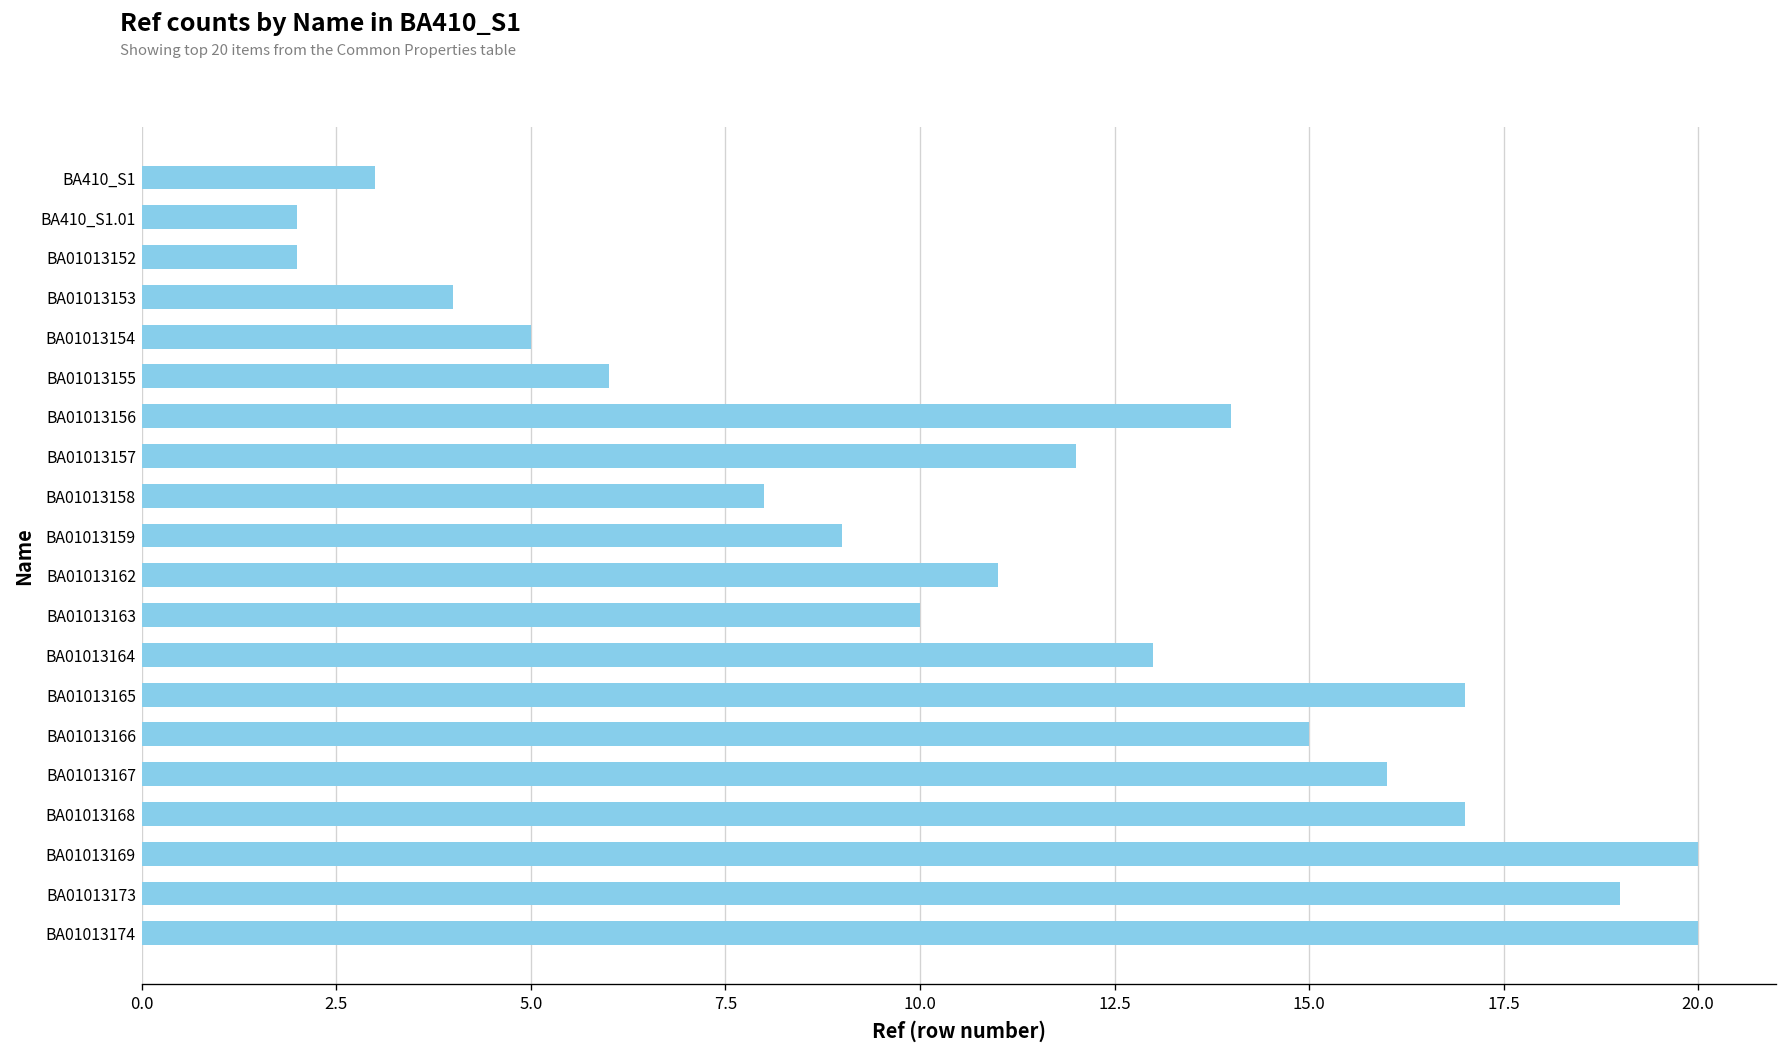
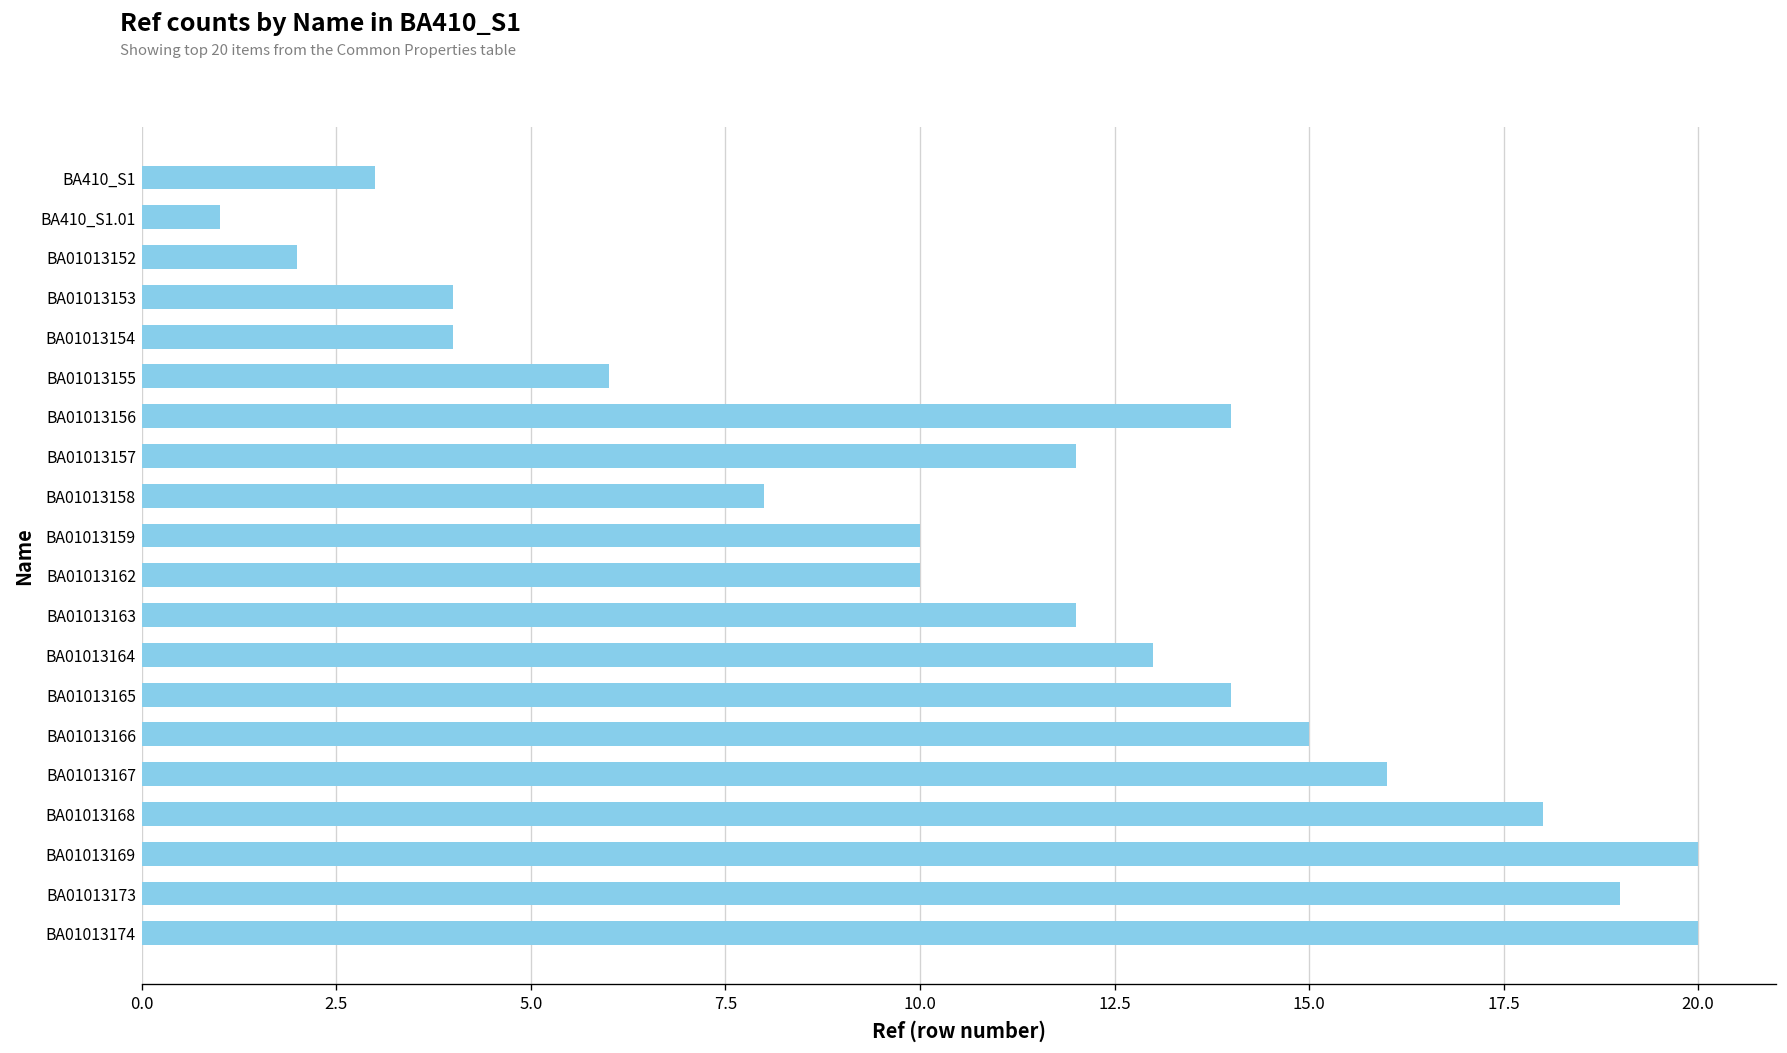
BA410_S1.01: 2 -> 1
BA01013154: 5 -> 4
BA01013159: 9 -> 10
BA01013162: 11 -> 10
BA01013163: 10 -> 12
BA01013165: 17 -> 14
BA01013168: 17 -> 18
